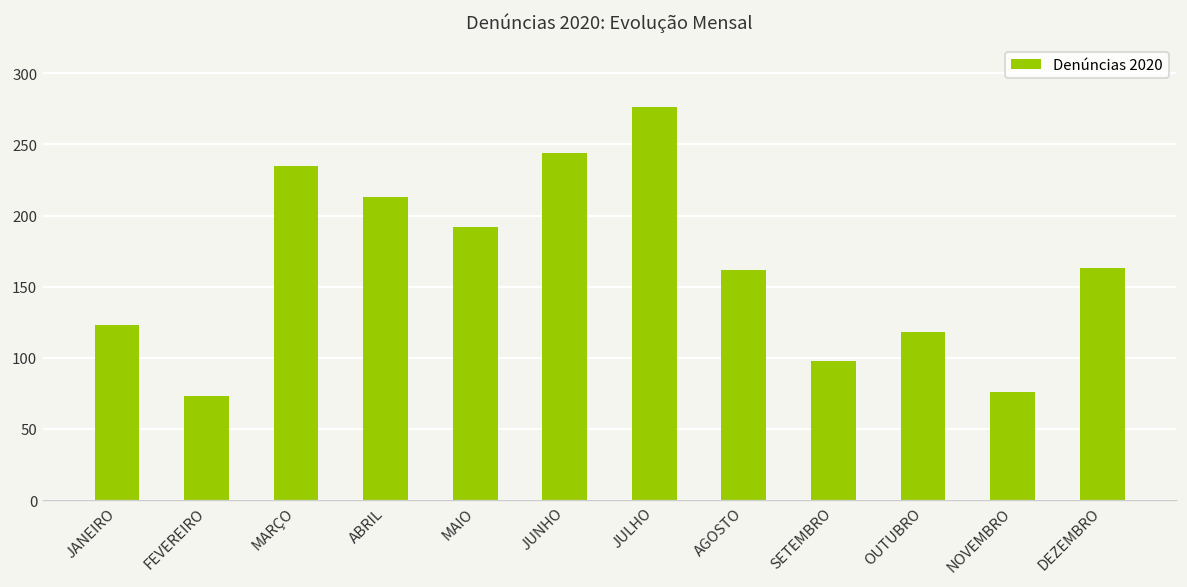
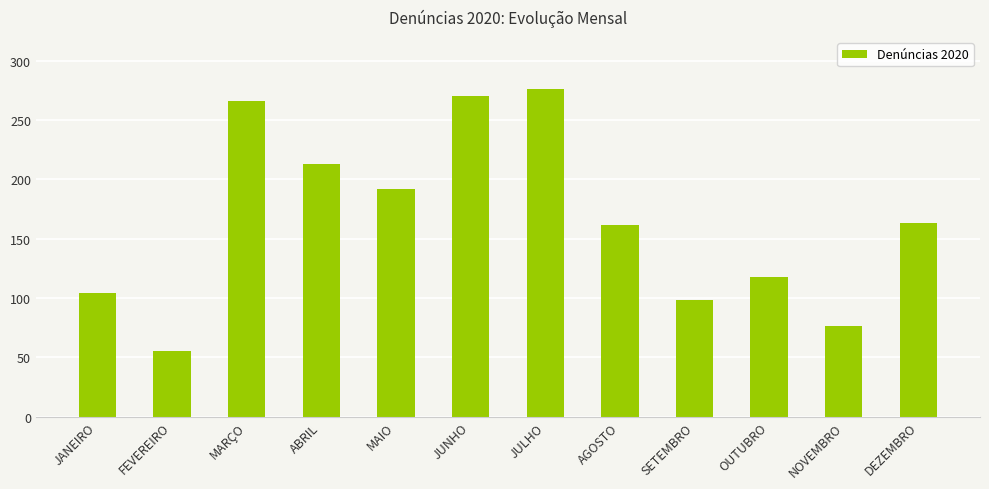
JANEIRO: 123 -> 104
FEVEREIRO: 73 -> 55
MARÇO: 235 -> 266
JUNHO: 244 -> 270
